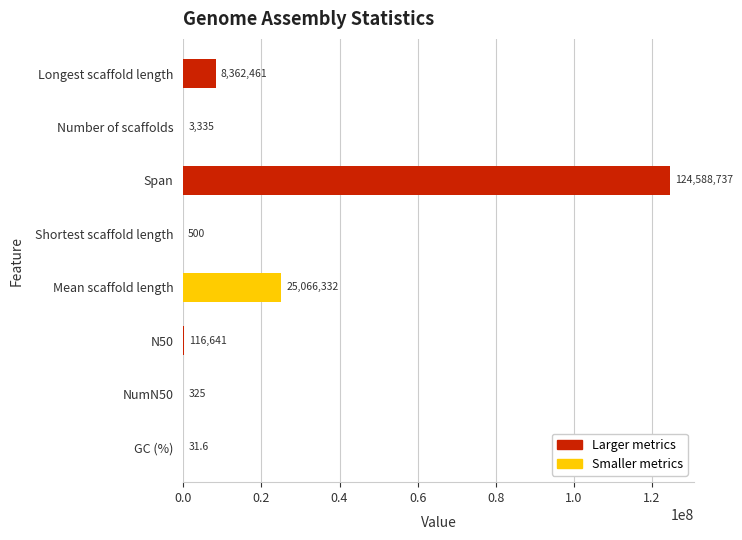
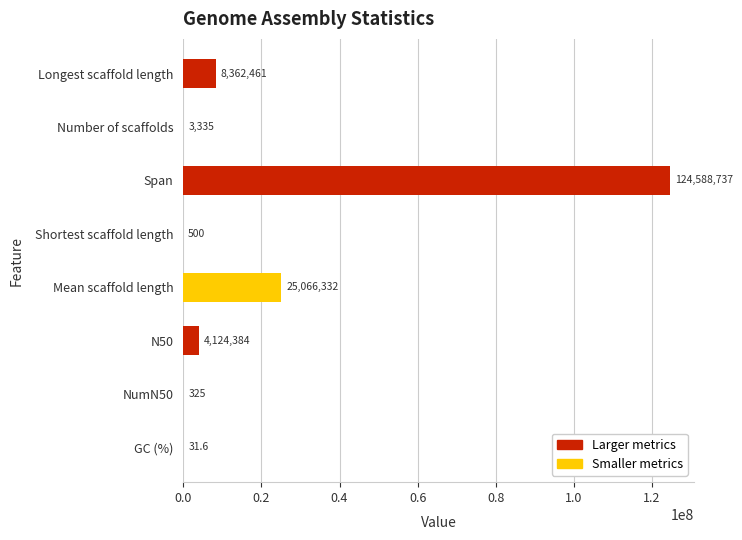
N50: 116,641 -> 4,124,384
